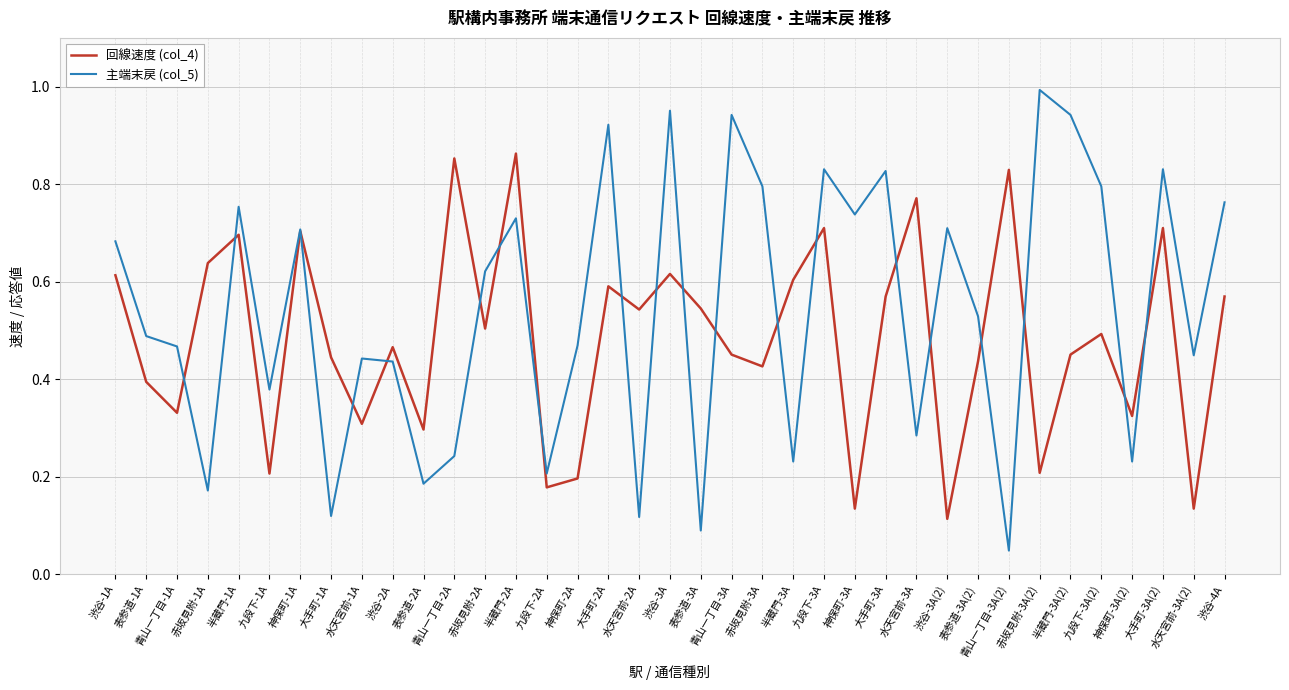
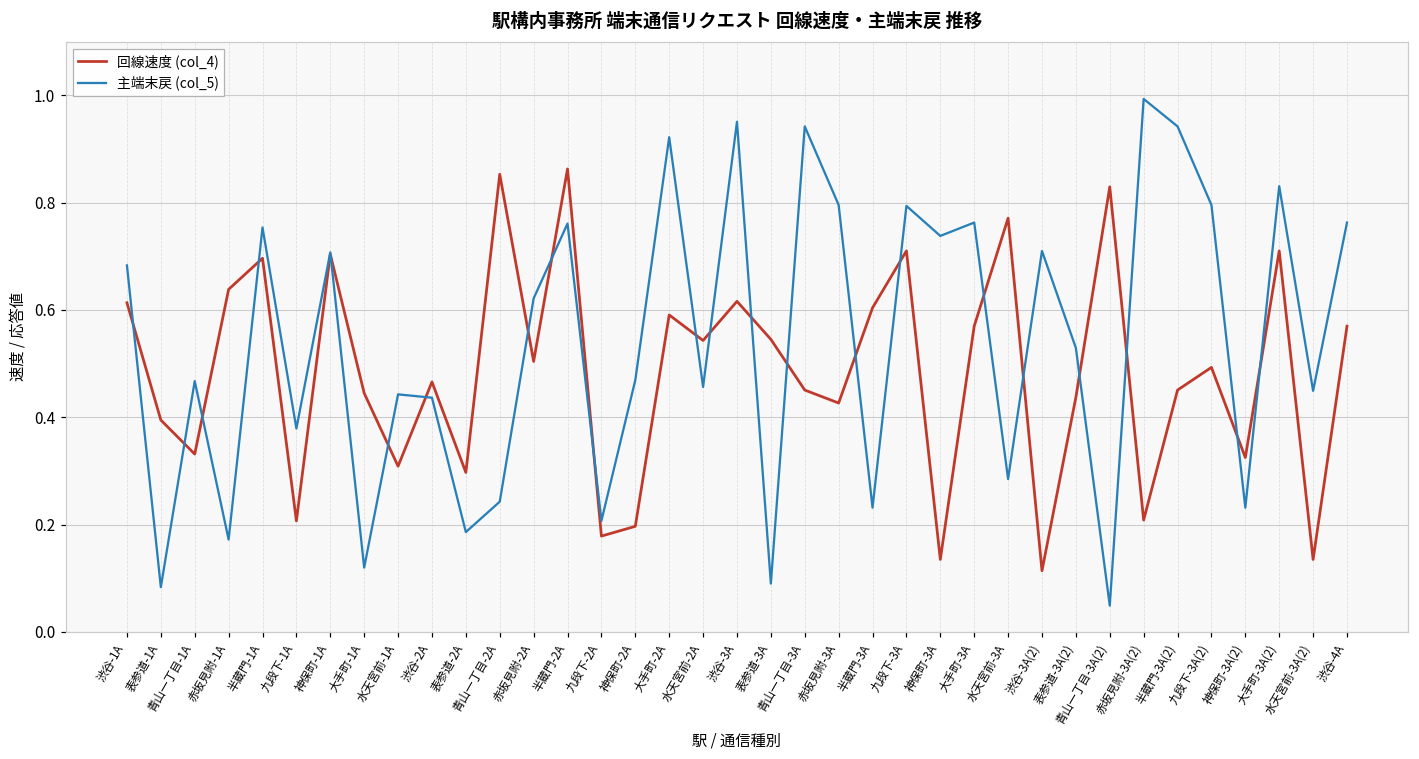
主端末戻 (col_5), 表参道-1A: 0.49 -> 0.08
主端末戻 (col_5), 半蔵門-2A: 0.73 -> 0.76
主端末戻 (col_5), 水天宮前-2A: 0.12 -> 0.46
主端末戻 (col_5), 九段下-3A: 0.83 -> 0.79
主端末戻 (col_5), 大手町-3A: 0.83 -> 0.76
